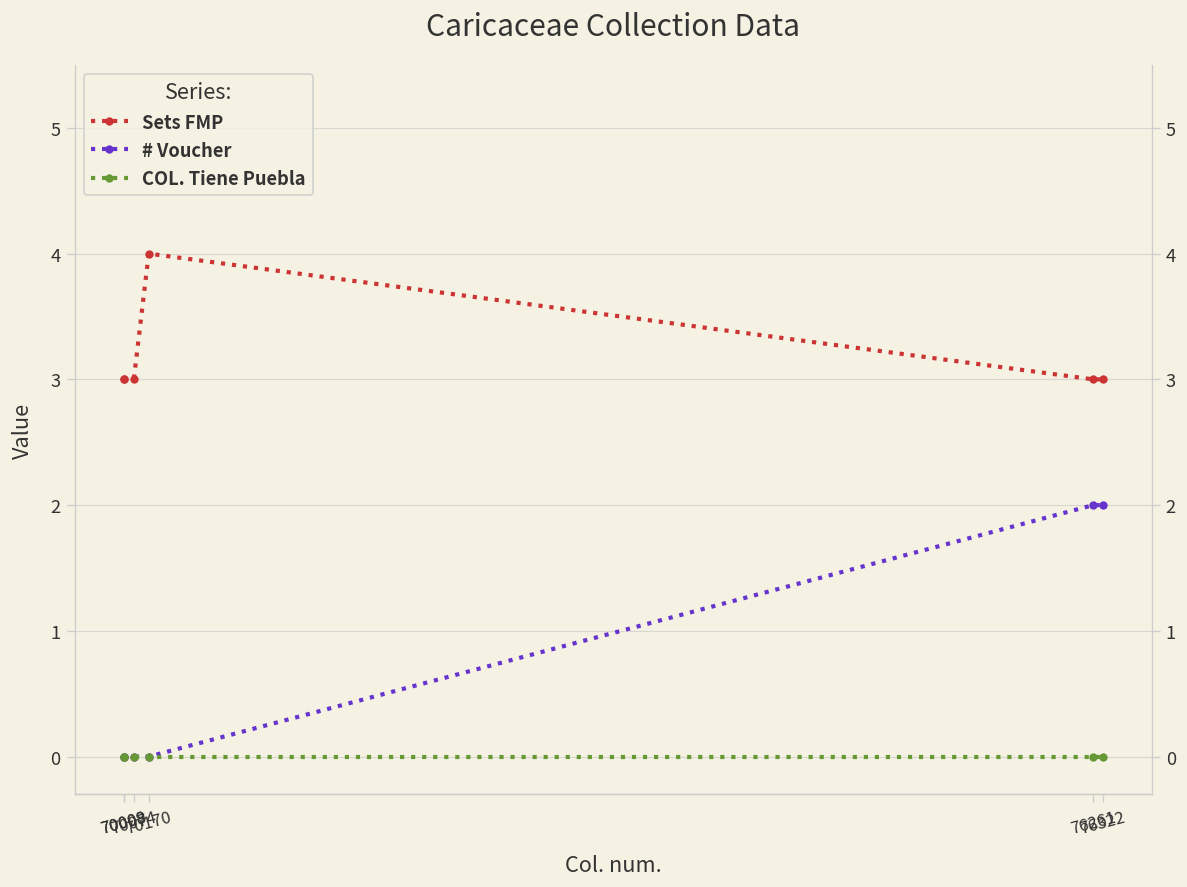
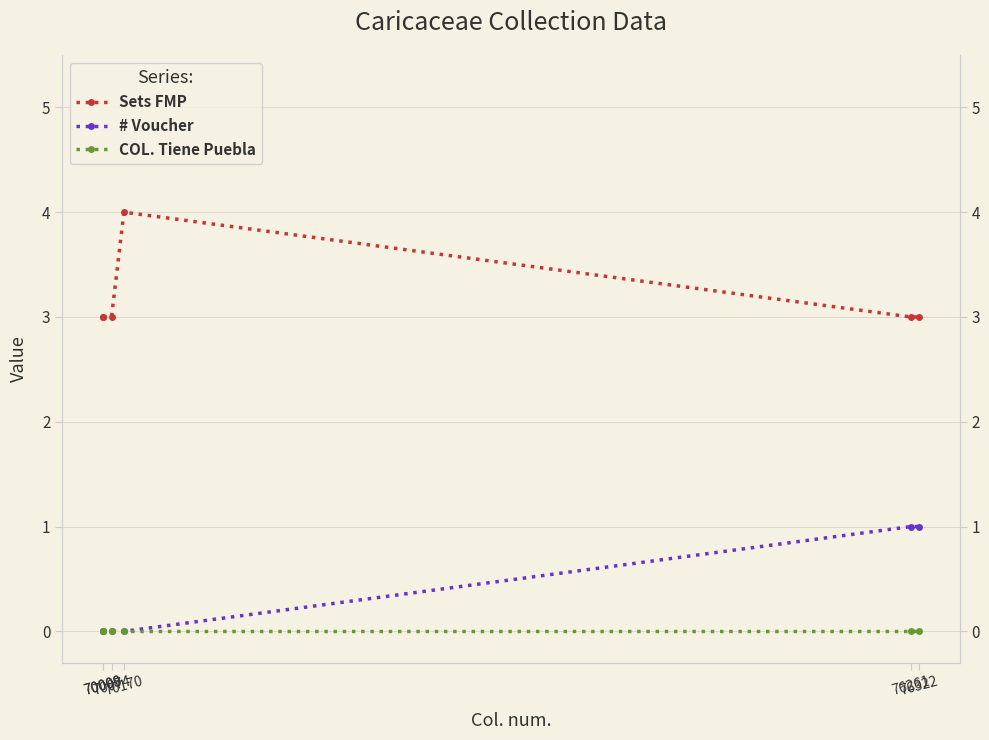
# Voucher, 76261: 2 -> 1
# Voucher, 76322: 2 -> 1
